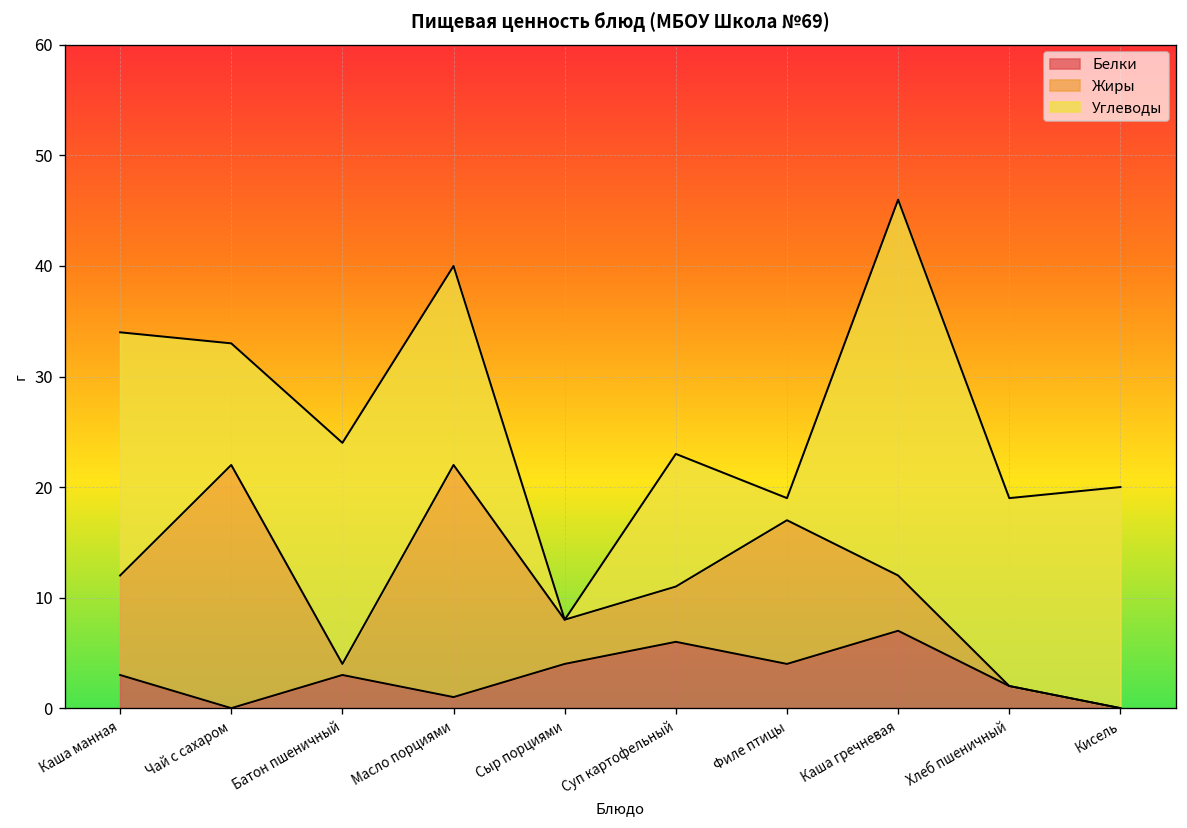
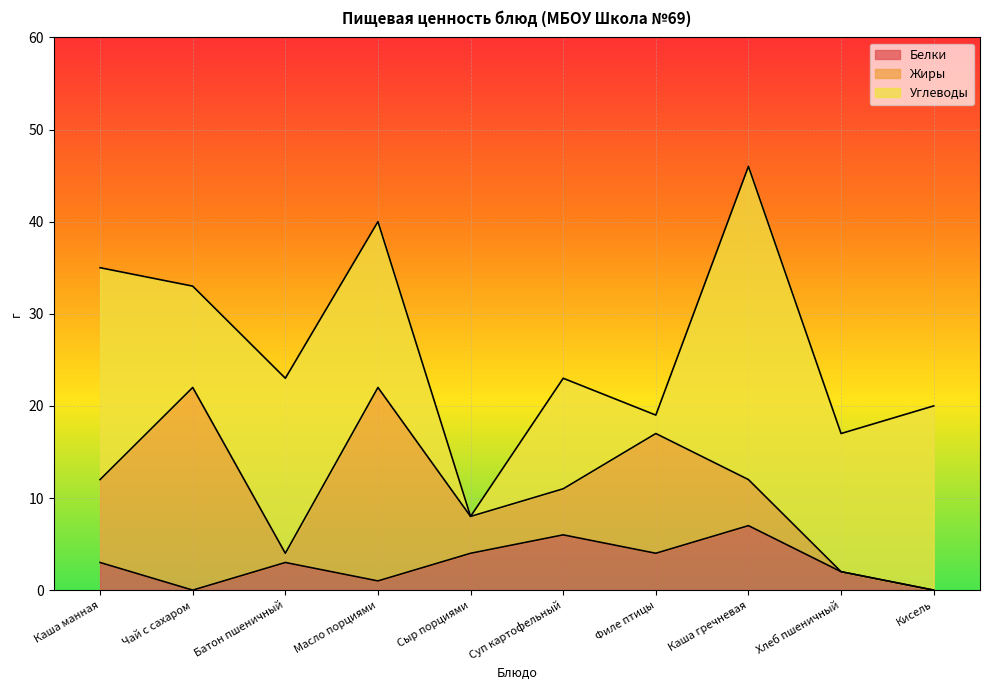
Углеводы, Каша манная: 22 -> 23
Углеводы, Батон пшеничный: 20 -> 19
Углеводы, Хлеб пшеничный: 17 -> 15
